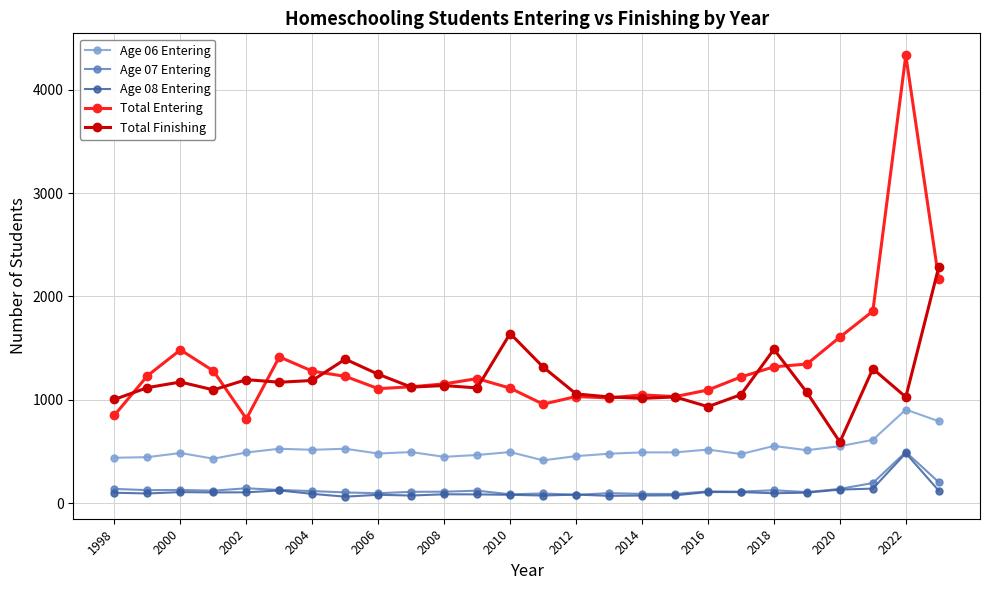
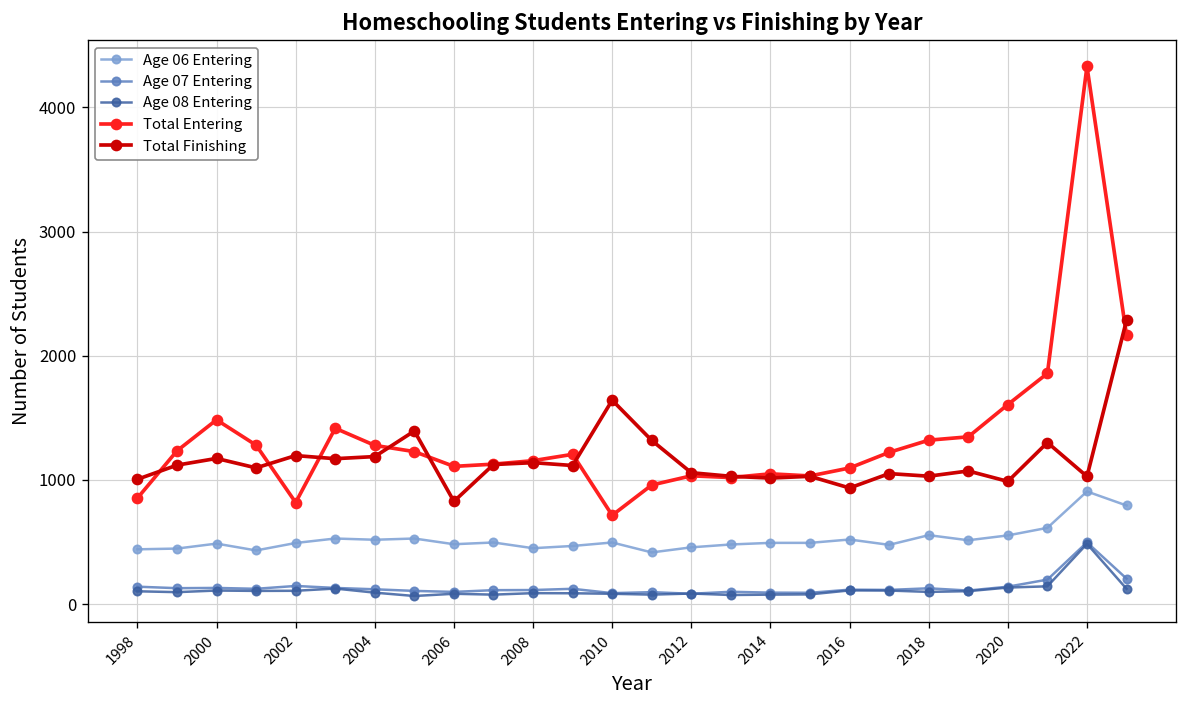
Total Finishing, 2006: 1250 -> 830
Total Entering, 2010: 1110 -> 720
Total Finishing, 2018: 1490 -> 1030
Total Finishing, 2020: 590 -> 990
